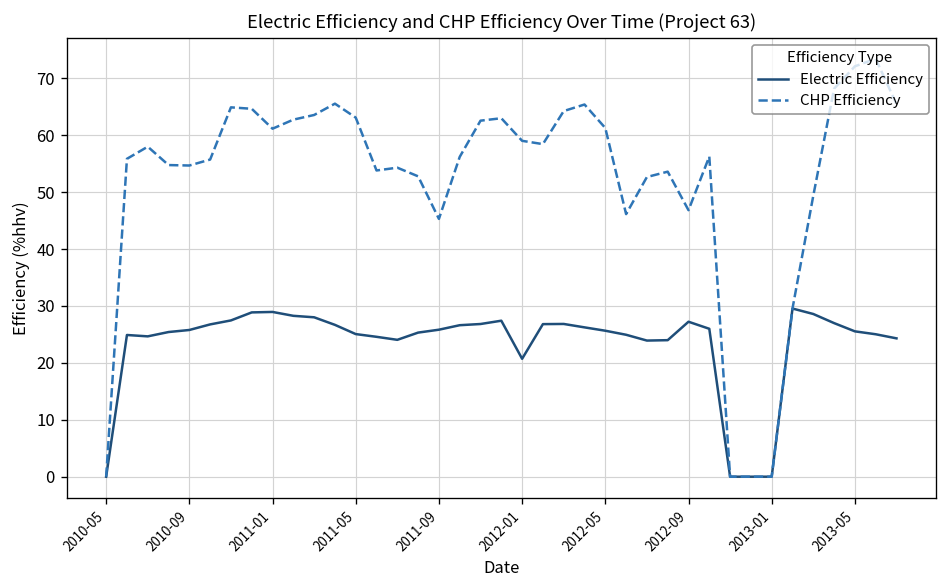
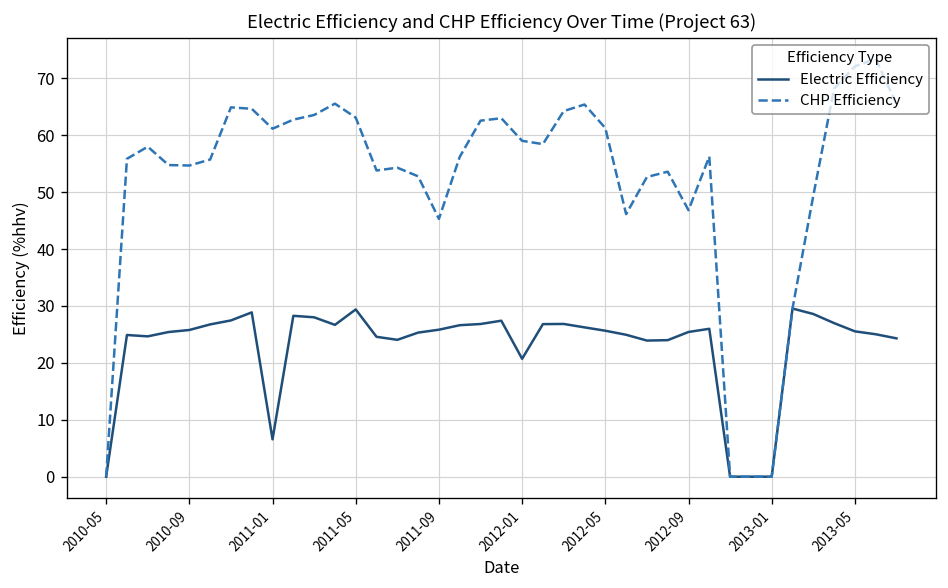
Electric Efficiency, 2011-01: 29 -> 7
Electric Efficiency, 2011-05: 25 -> 29
Electric Efficiency, 2012-09: 27 -> 25
